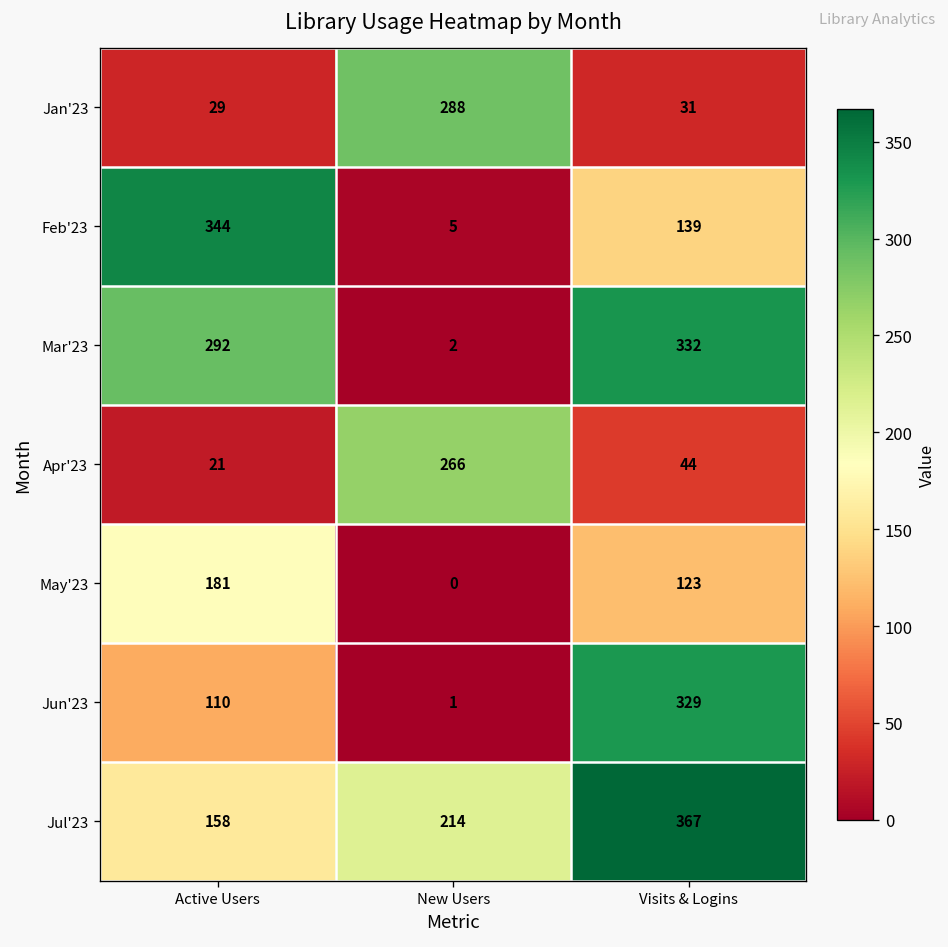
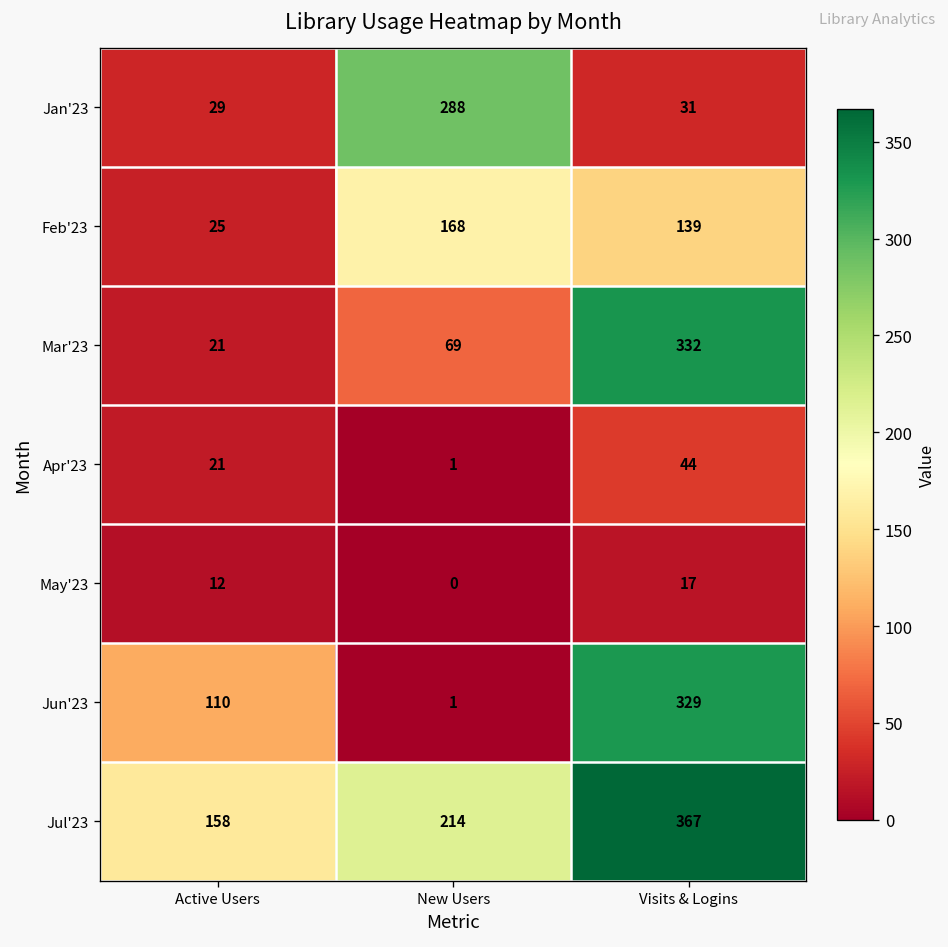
Feb'23, Active Users: 344 -> 25
Feb'23, New Users: 5 -> 168
Mar'23, Active Users: 292 -> 21
Mar'23, New Users: 2 -> 69
Apr'23, New Users: 266 -> 1
May'23, Active Users: 181 -> 12
May'23, Visits & Logins: 123 -> 17
